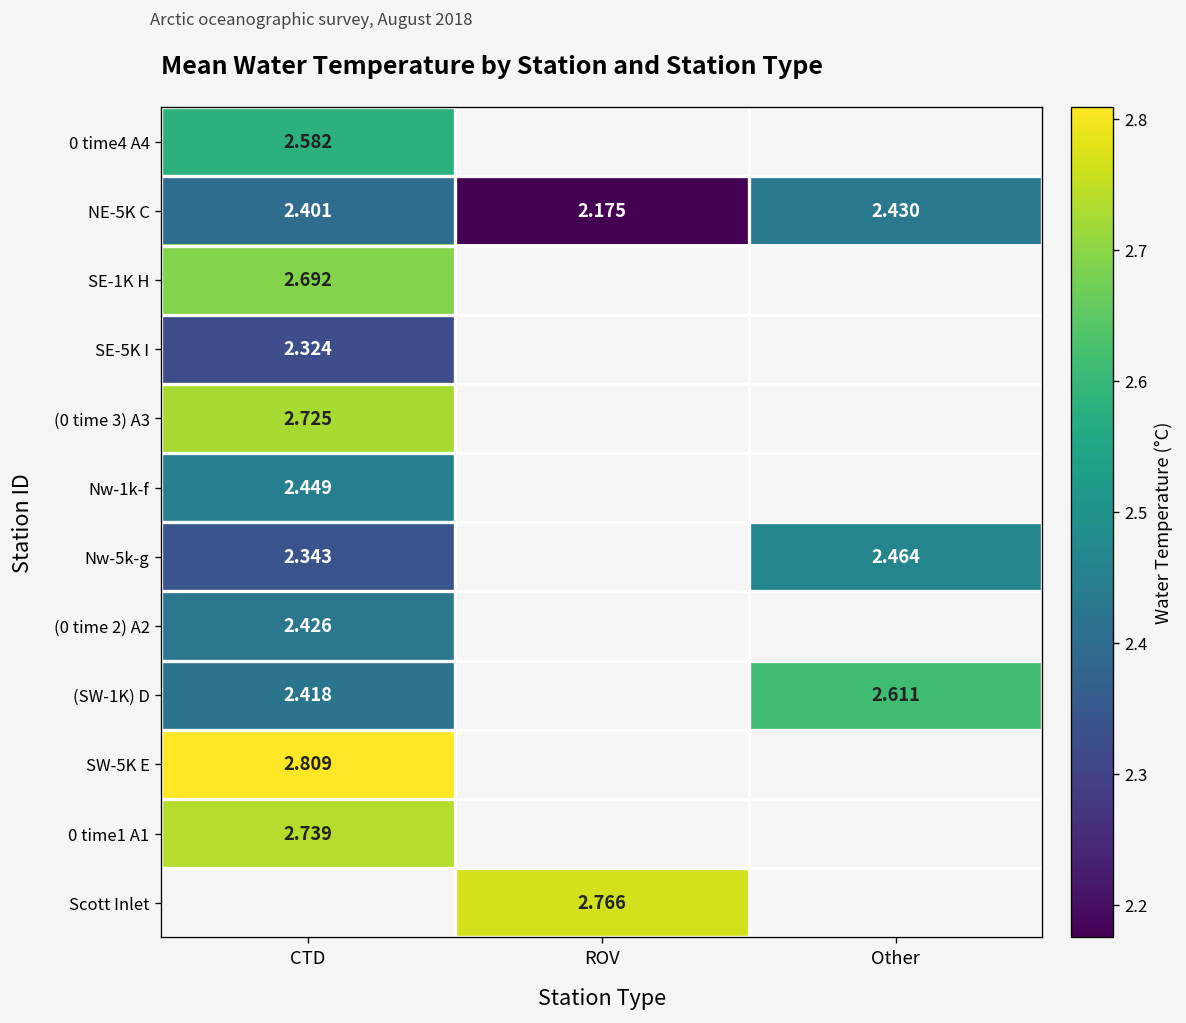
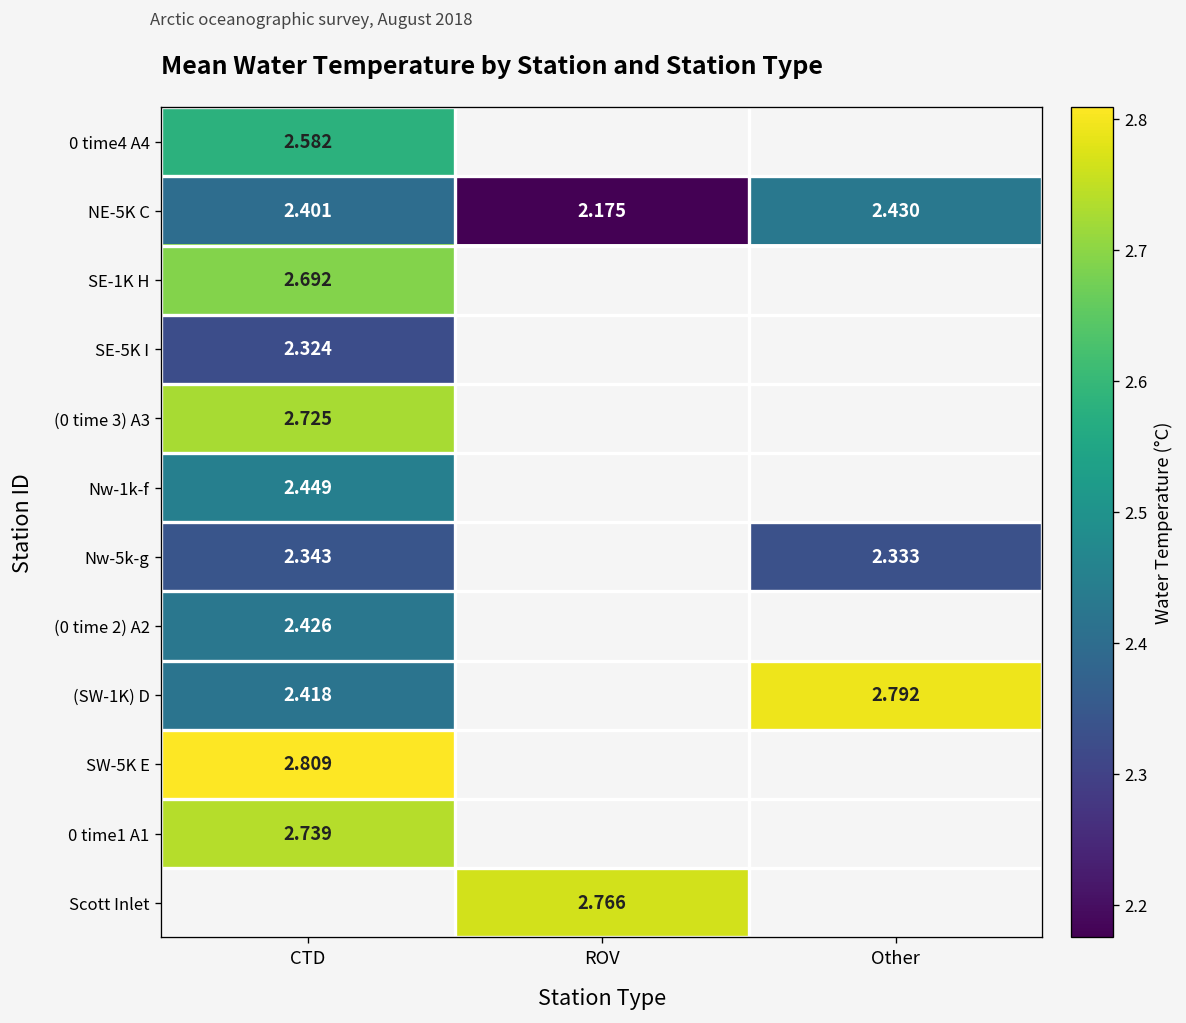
Nw-5k-g, Other: 2.464 -> 2.333
(SW-1K) D, Other: 2.611 -> 2.792
